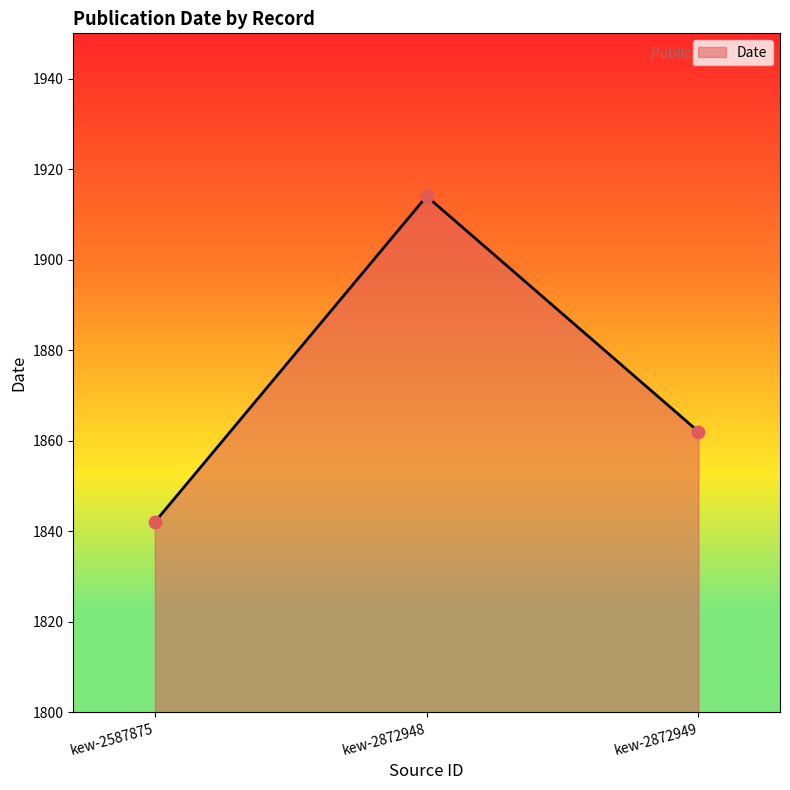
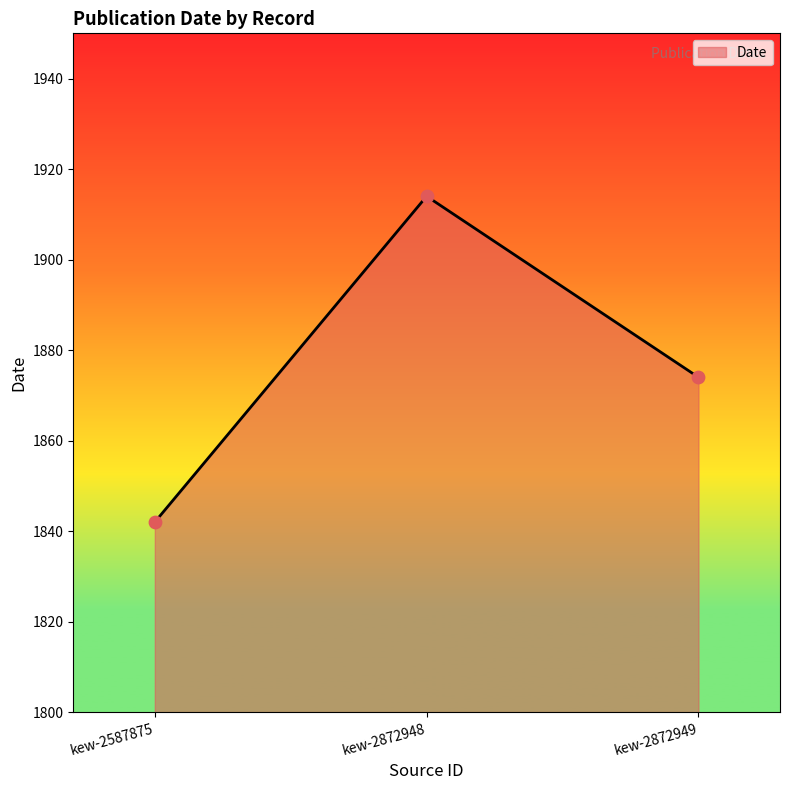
kew-2872949: 1862 -> 1874
